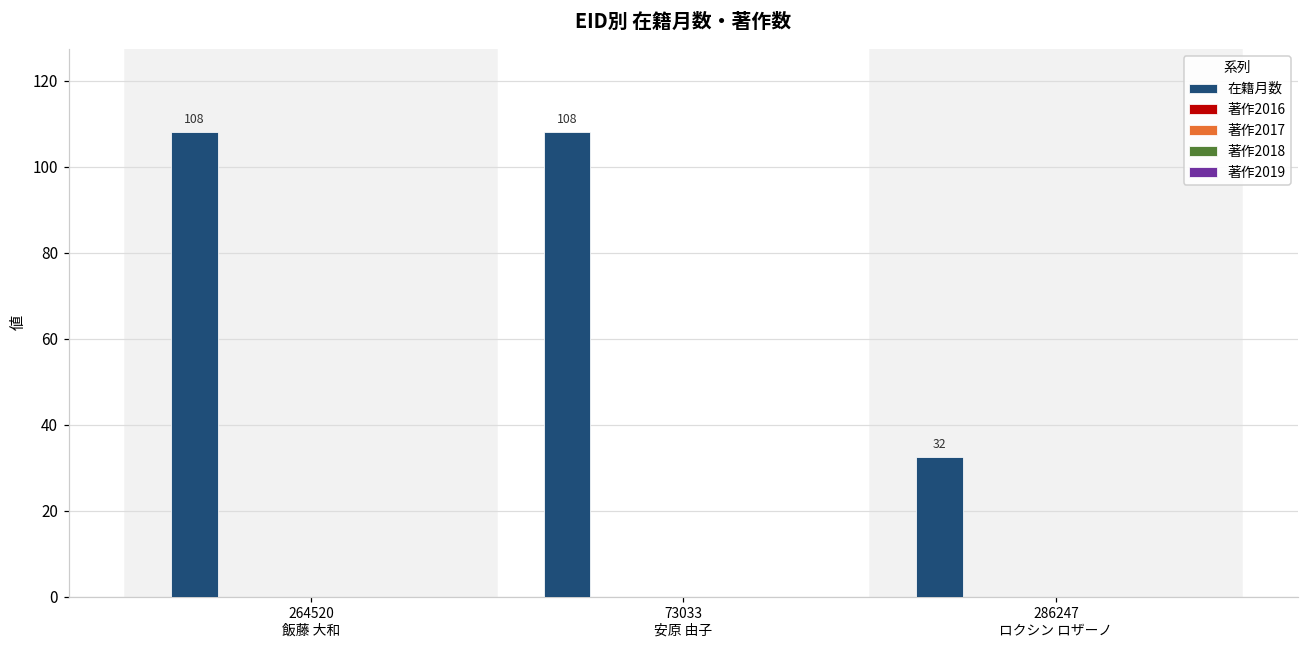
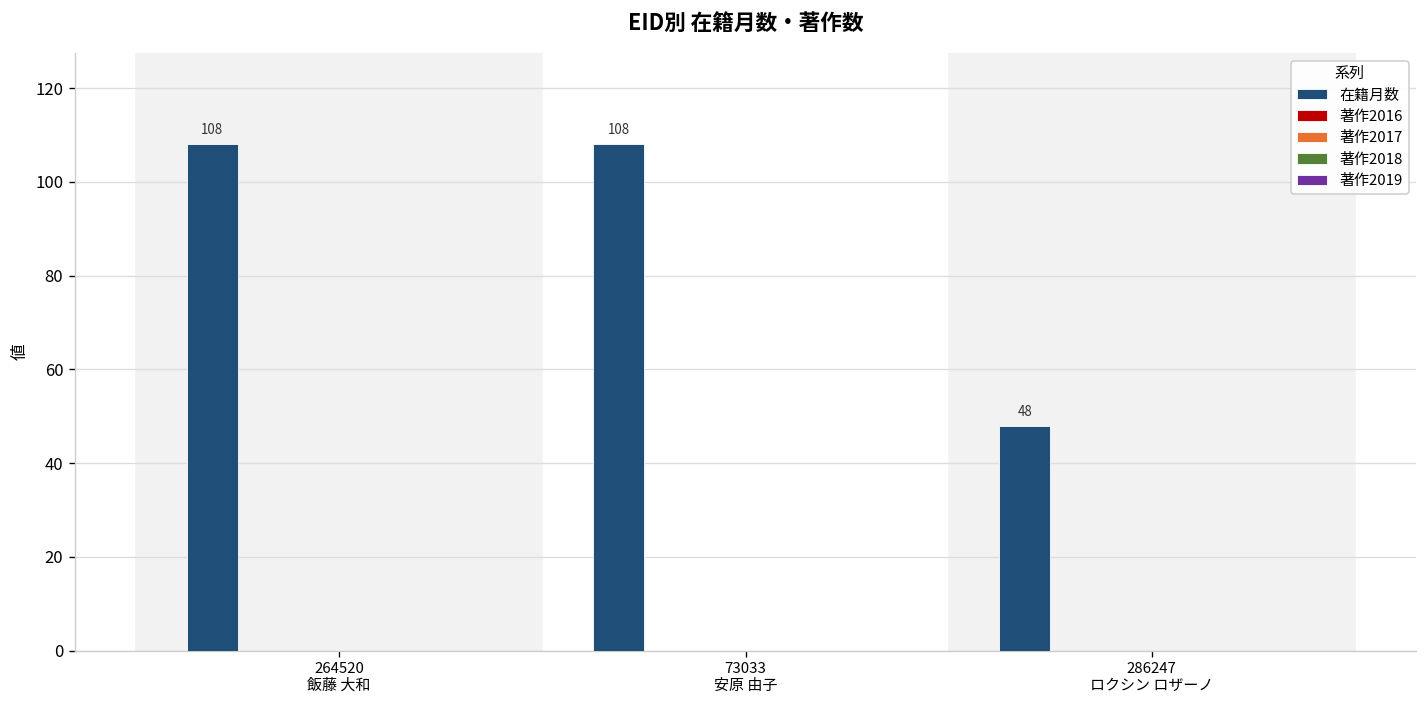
在籍月数, 286247 ロクシン ロザーノ: 32 -> 48
